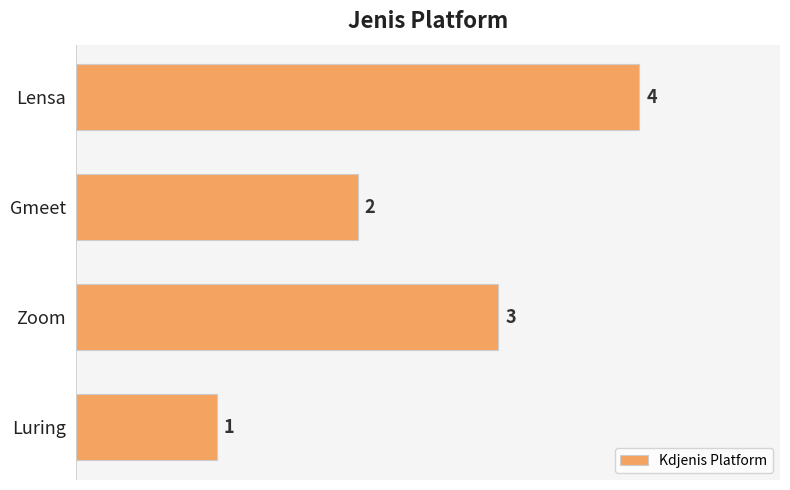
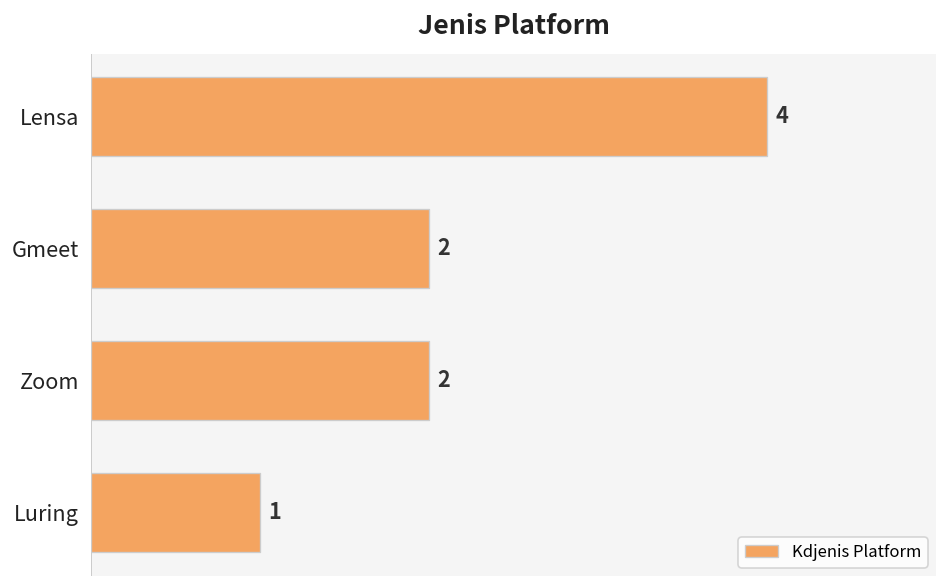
Zoom: 3 -> 2
